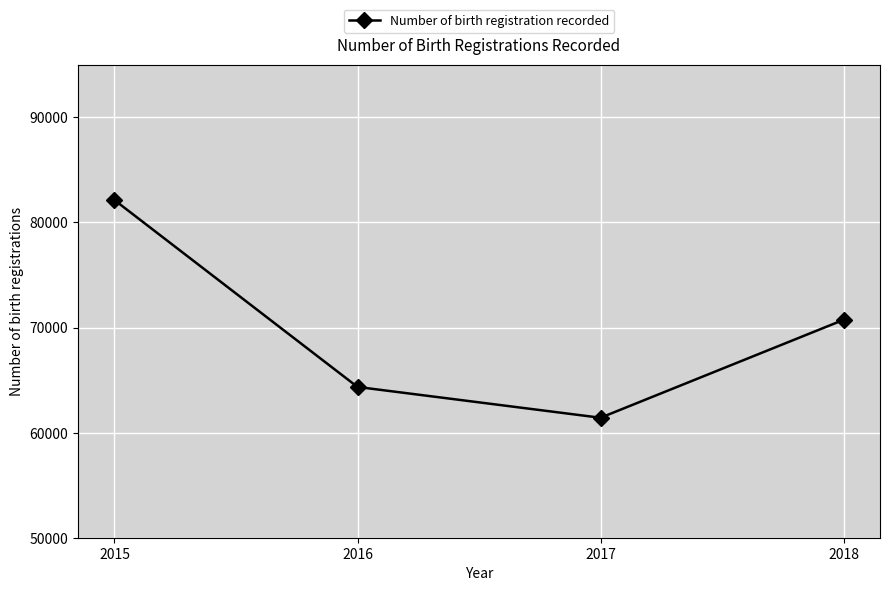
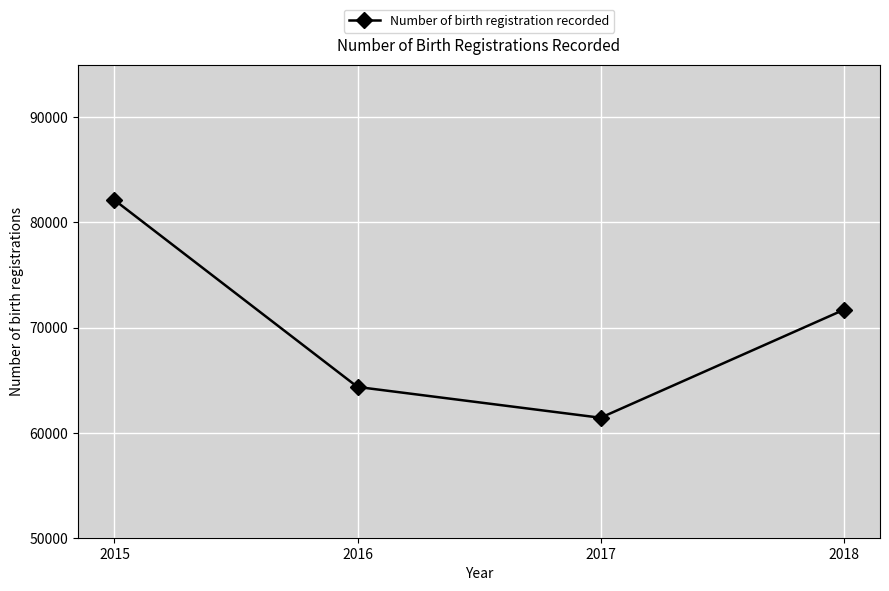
2018: 70700 -> 71700
